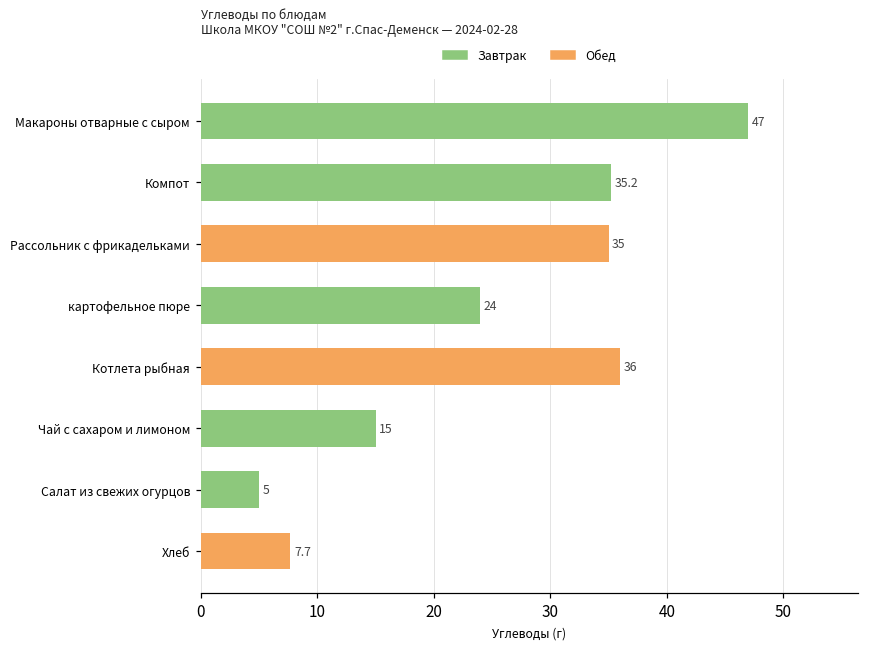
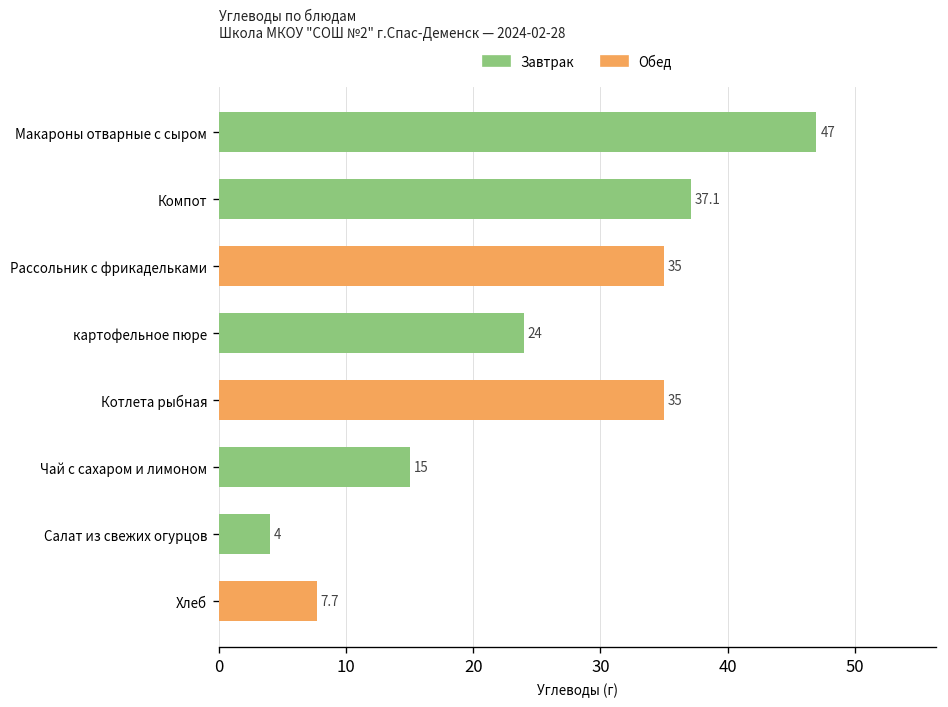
Компот: 35.2 -> 37.1
Котлета рыбная: 36 -> 35
Салат из свежих огурцов: 5 -> 4
